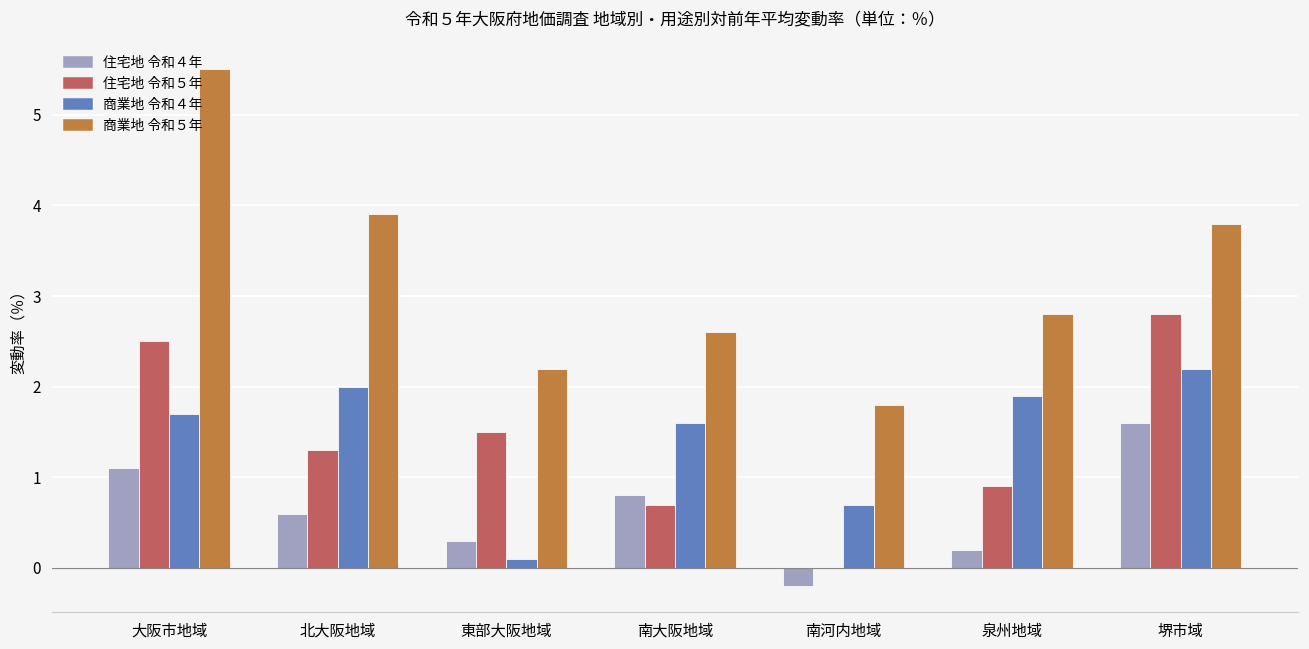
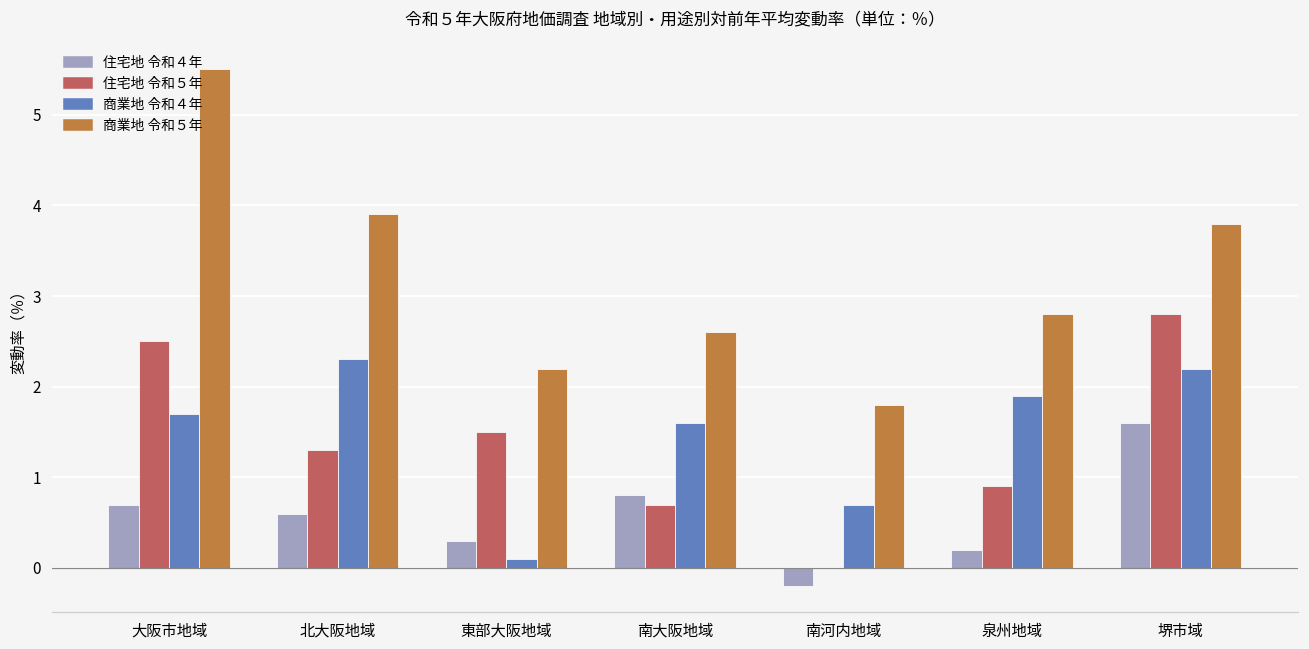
住宅地 令和４年, 大阪市地域: 1.1 -> 0.7
商業地 令和４年, 北大阪地域: 2.0 -> 2.3
